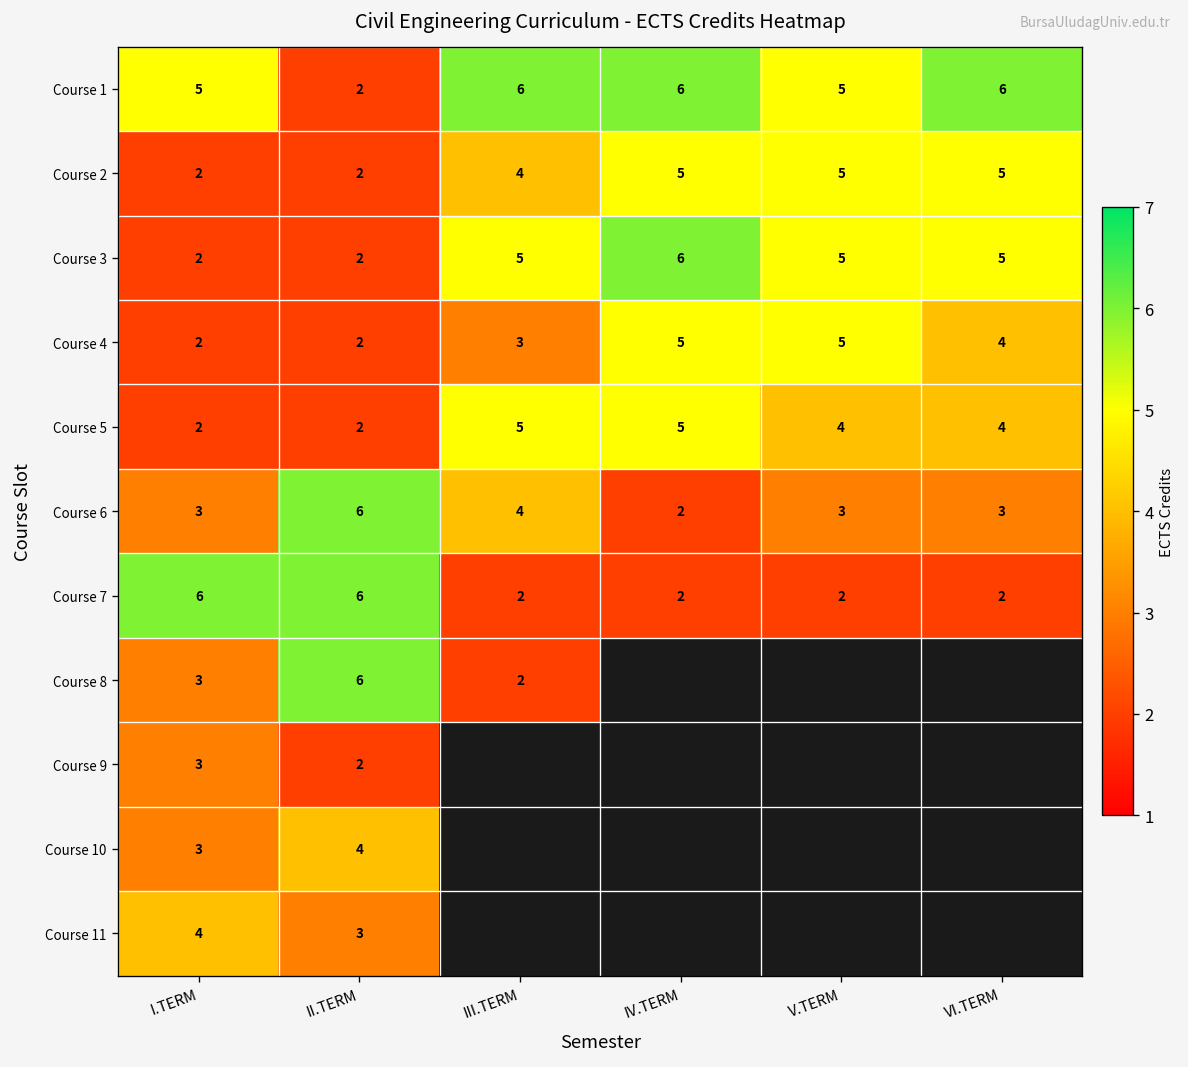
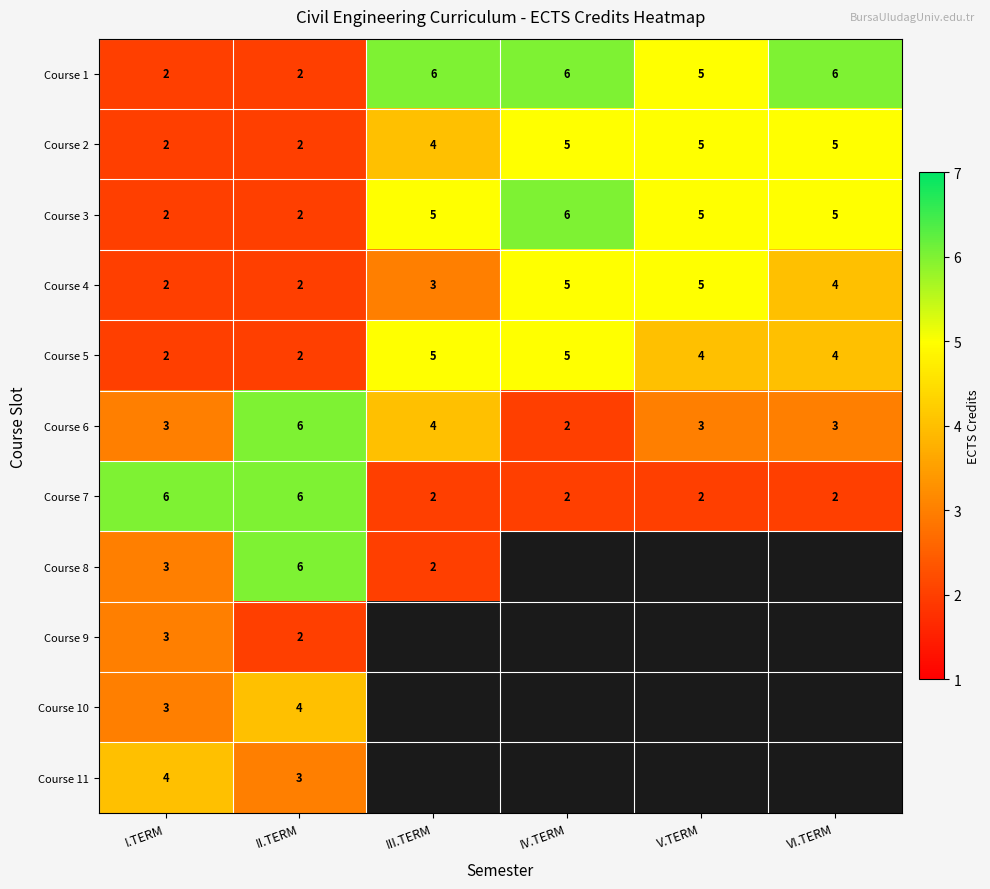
Course 1, I.TERM: 5 -> 2
